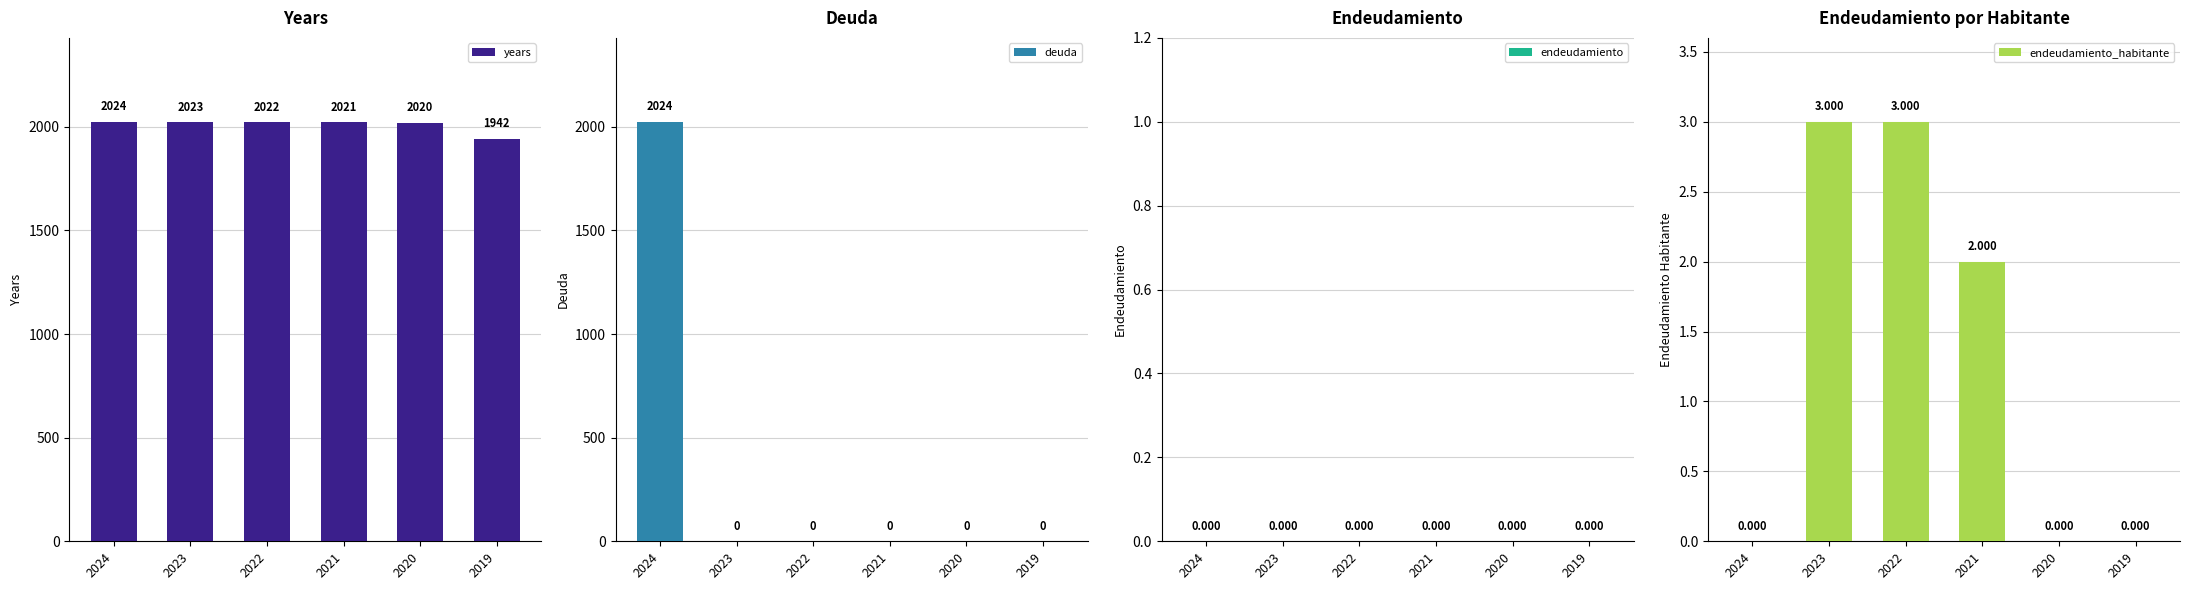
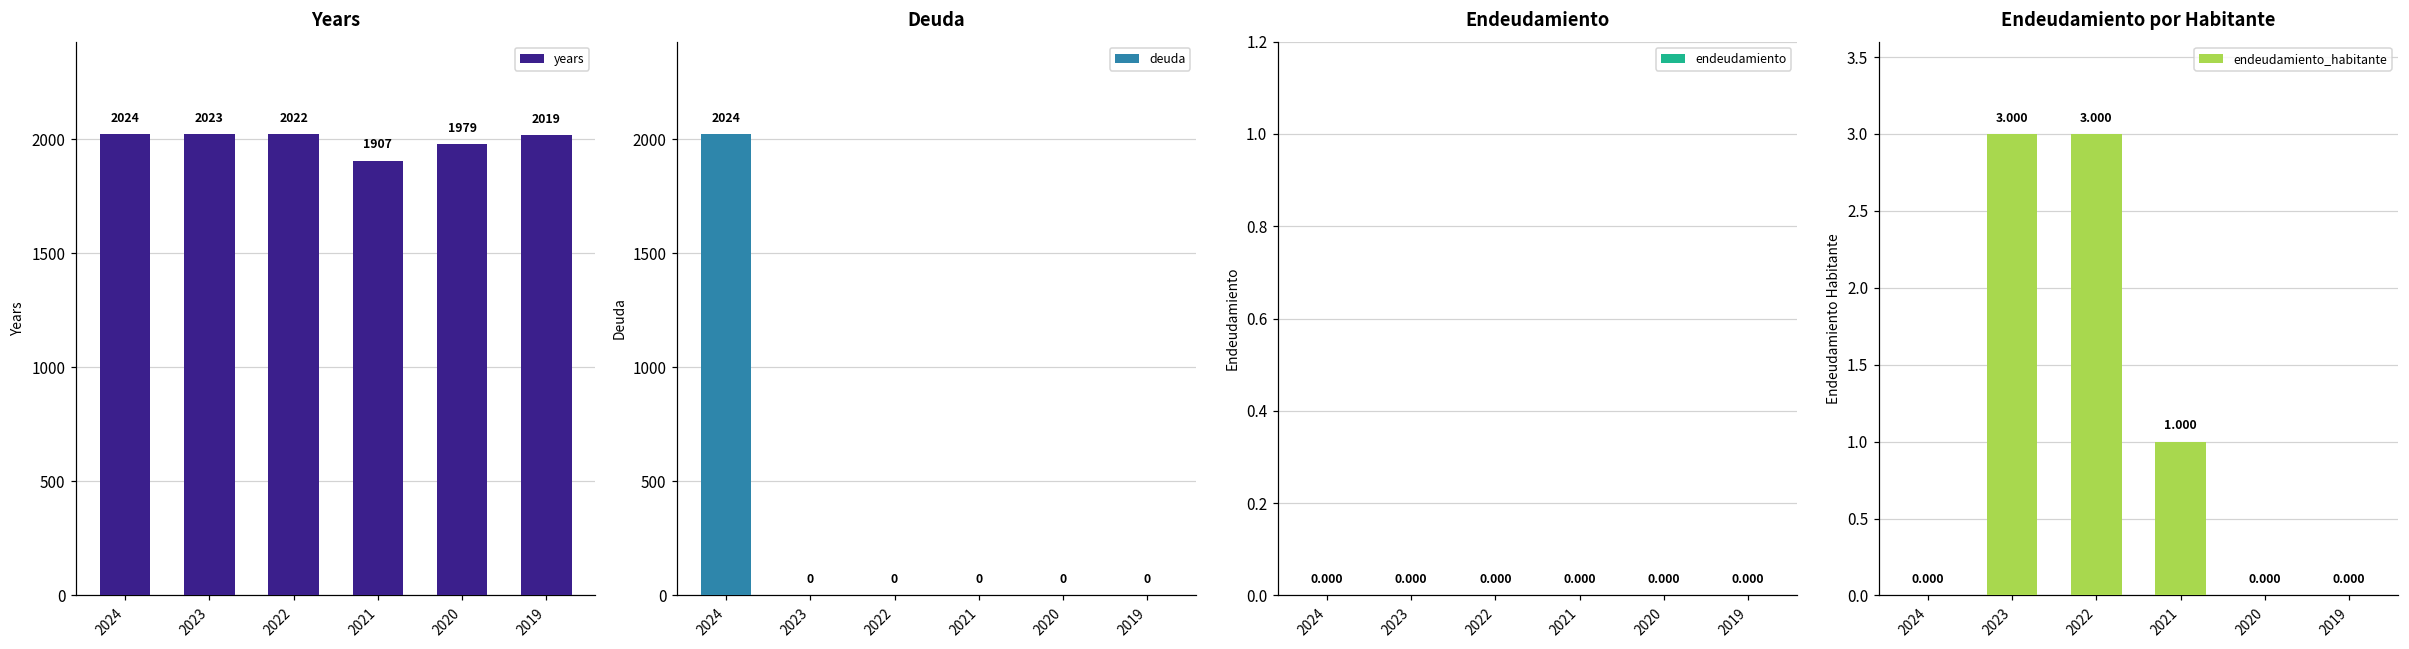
Years, 2021: 2021 -> 1907
Years, 2020: 2020 -> 1979
Years, 2019: 1942 -> 2019
Endeudamiento por Habitante, 2021: 2.000 -> 1.000
